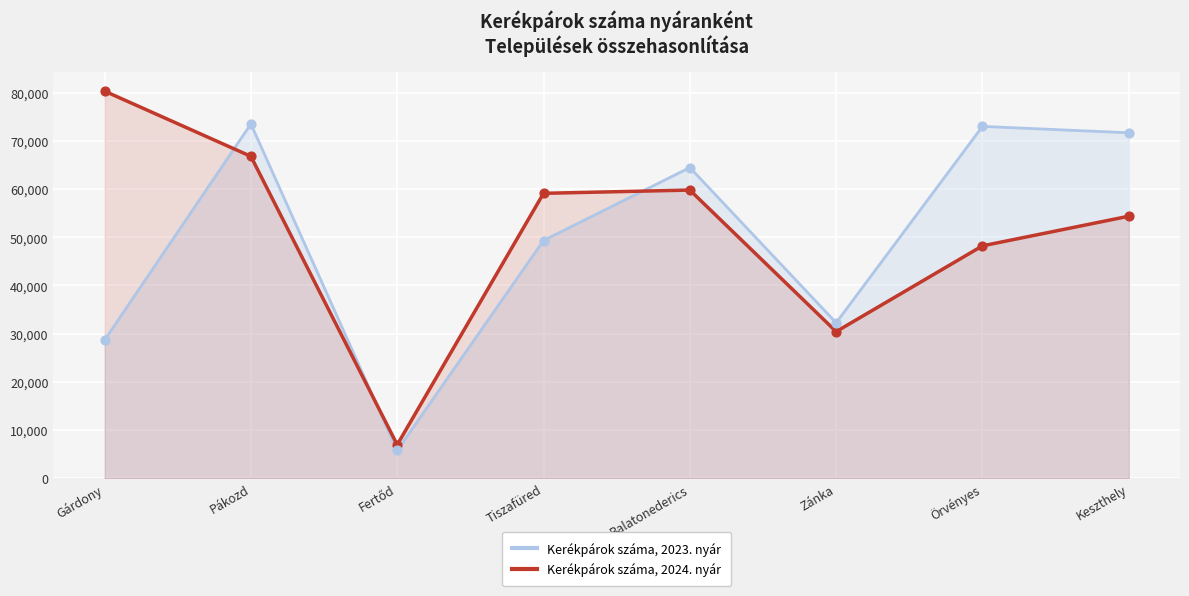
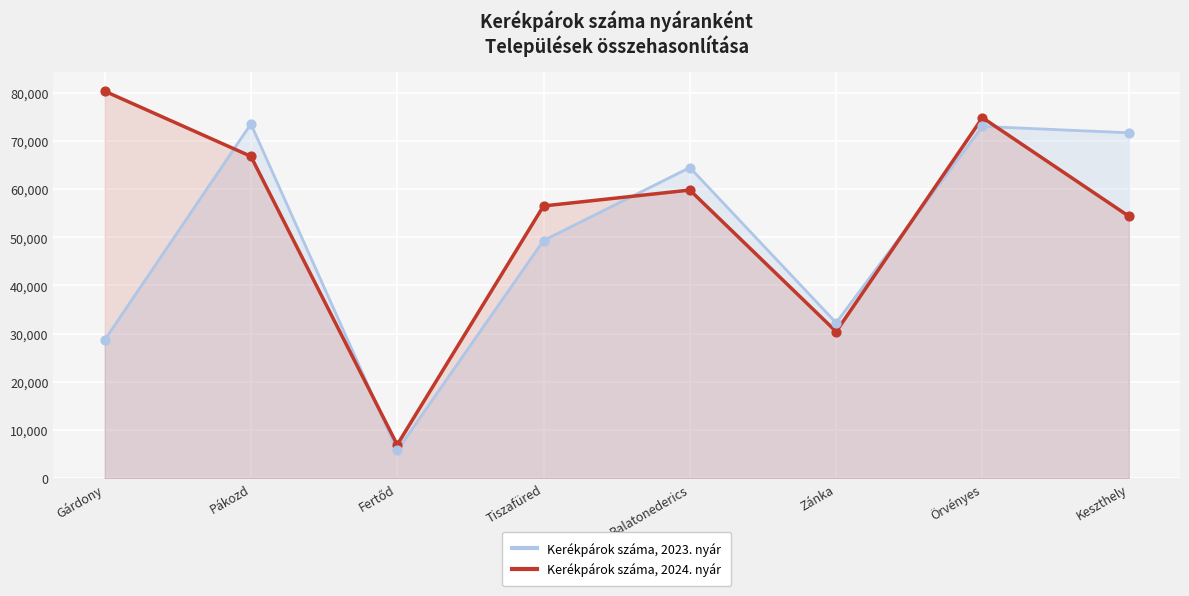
Kerékpárok száma, 2024. nyár, Tiszafüred: 59,000 -> 56,000
Kerékpárok száma, 2024. nyár, Örvényes: 48,000 -> 75,000
